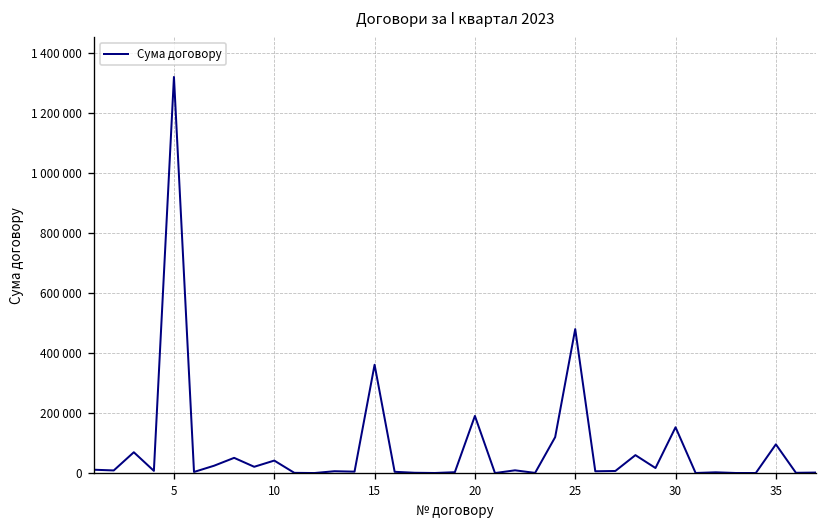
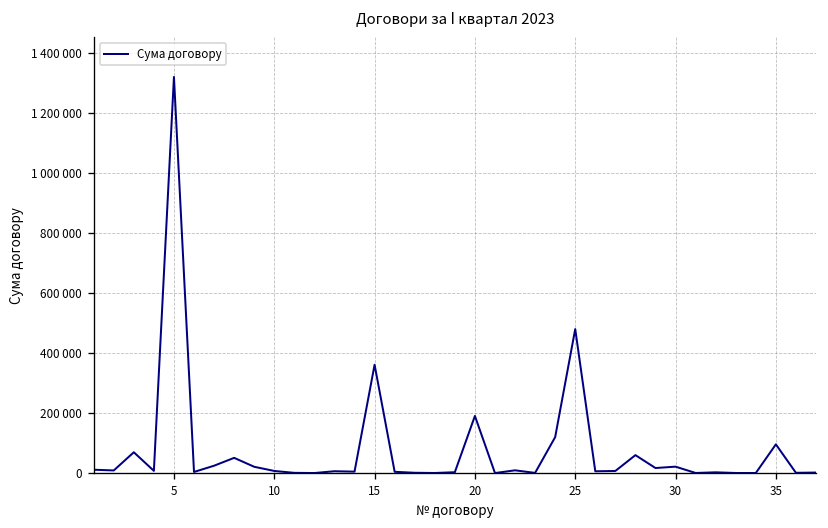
10: 40000 -> 10000
30: 150000 -> 20000
